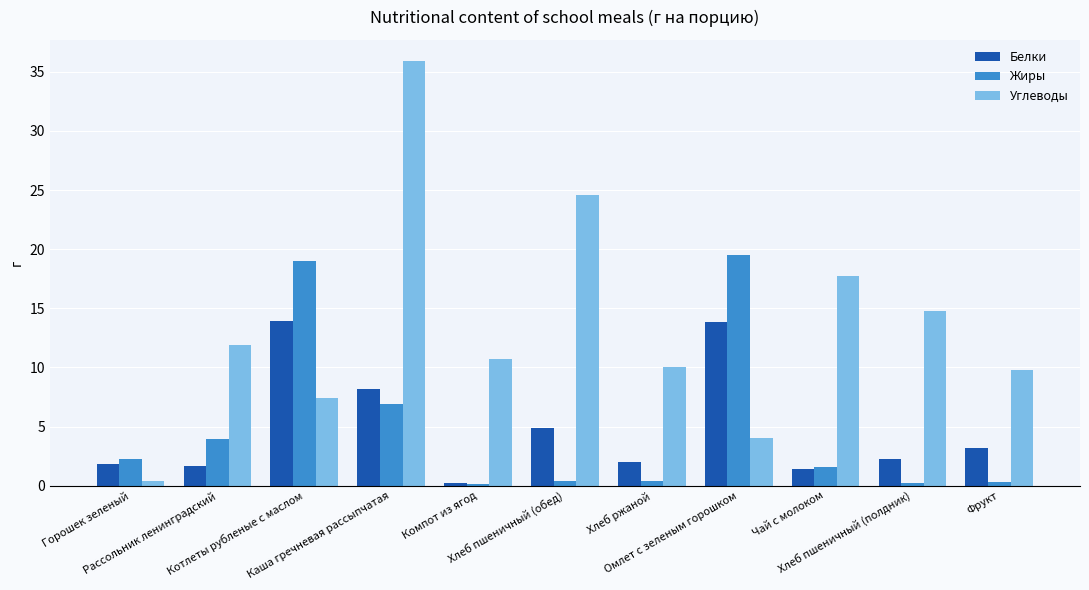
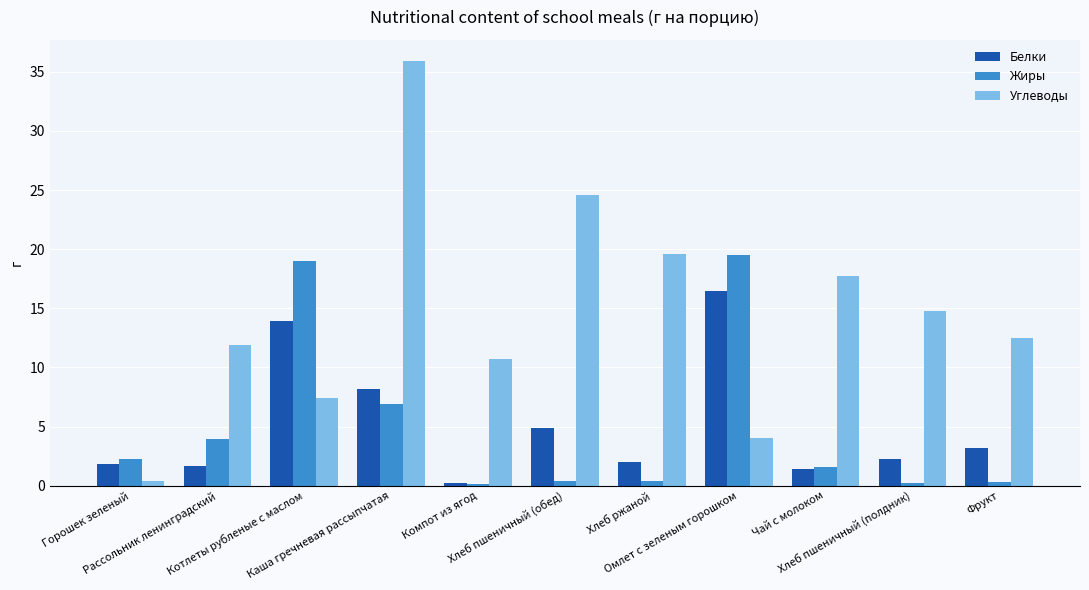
Углеводы, Хлеб ржаной: 10.0 -> 19.6
Белки, Омлет с зеленым горошком: 13.8 -> 16.5
Углеводы, Фрукт: 9.8 -> 12.5
